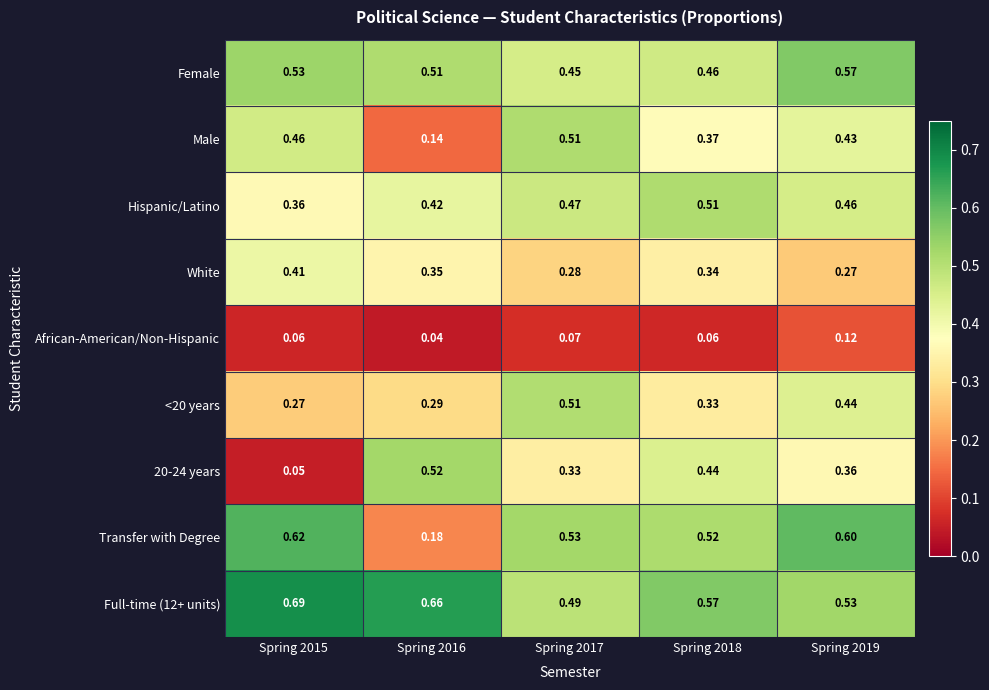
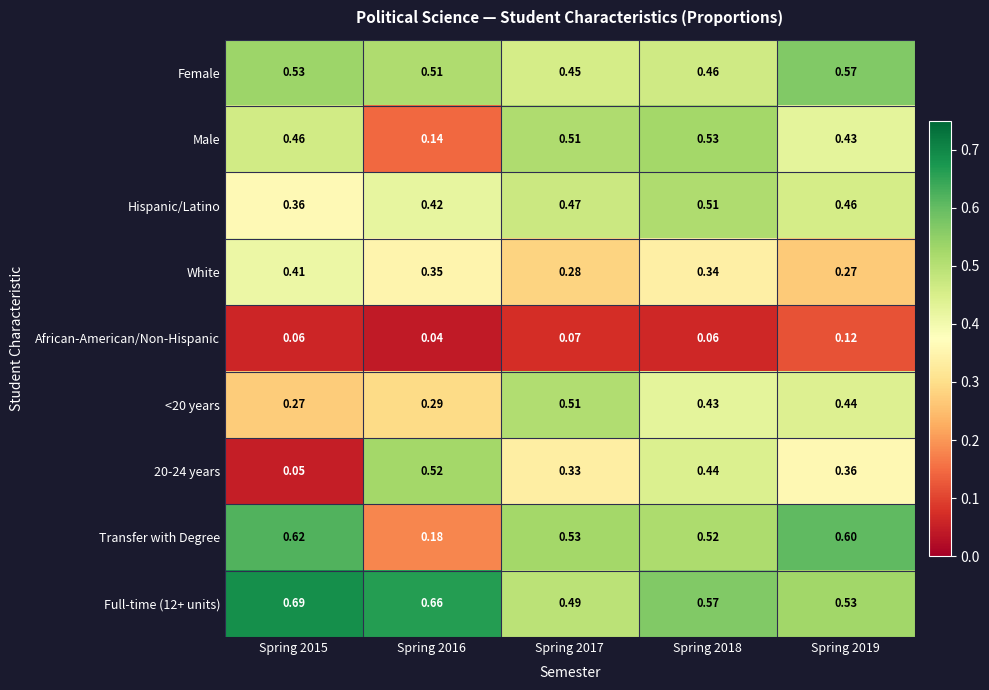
Male, Spring 2018: 0.37 -> 0.53
<20 years, Spring 2018: 0.33 -> 0.43
